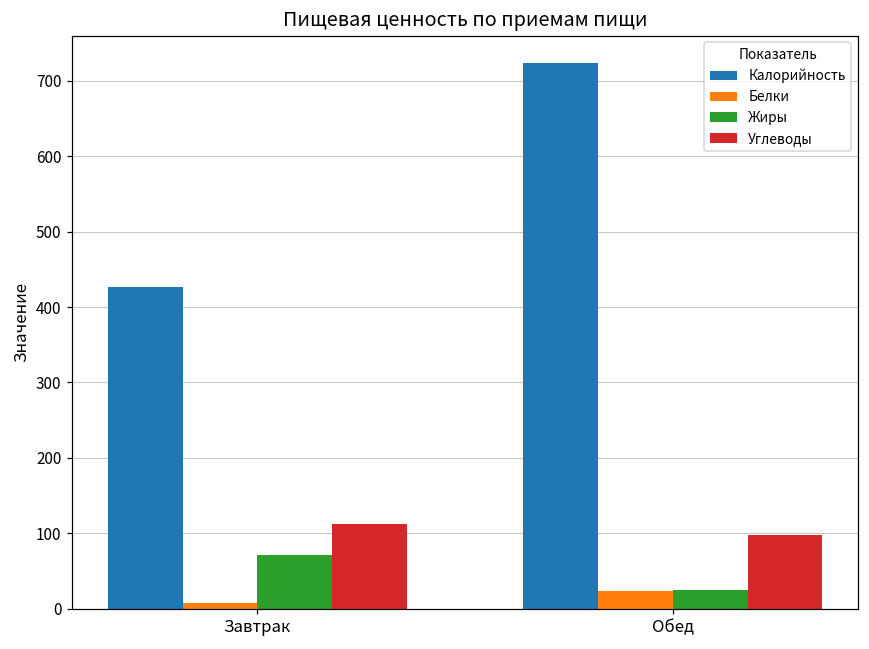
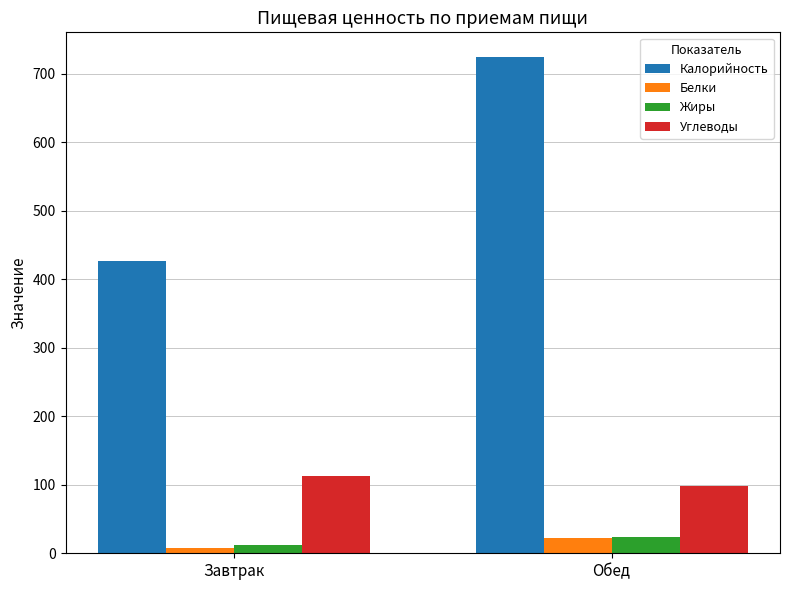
Жиры, Завтрак: 70 -> 10
